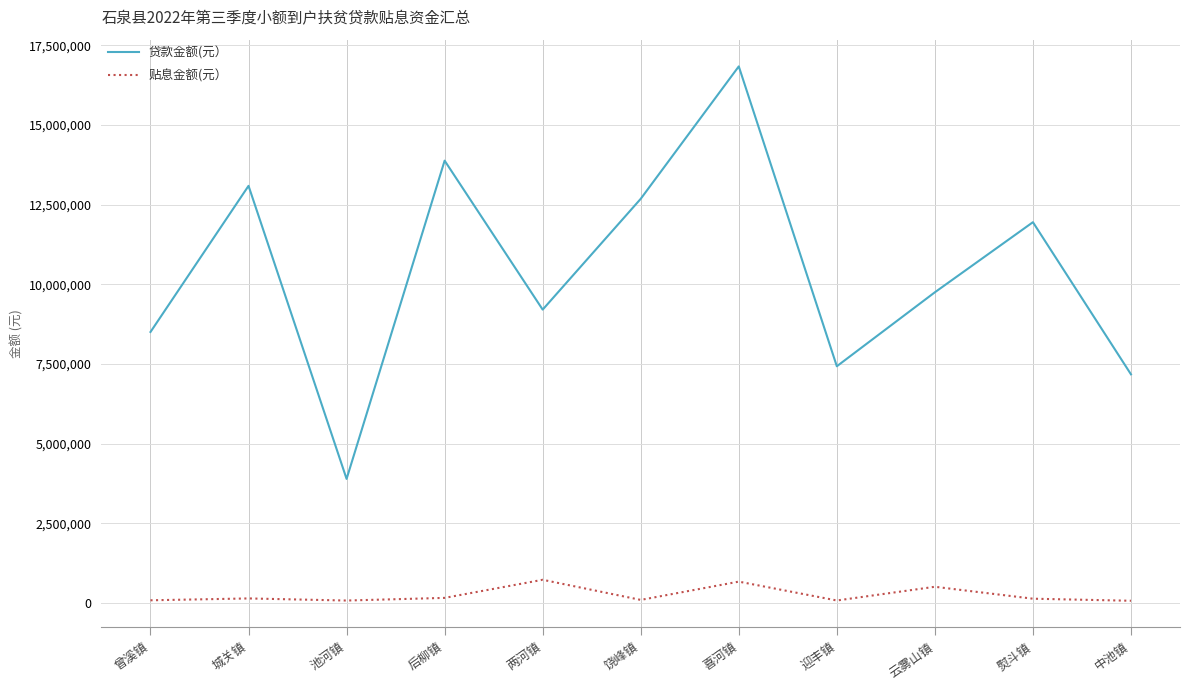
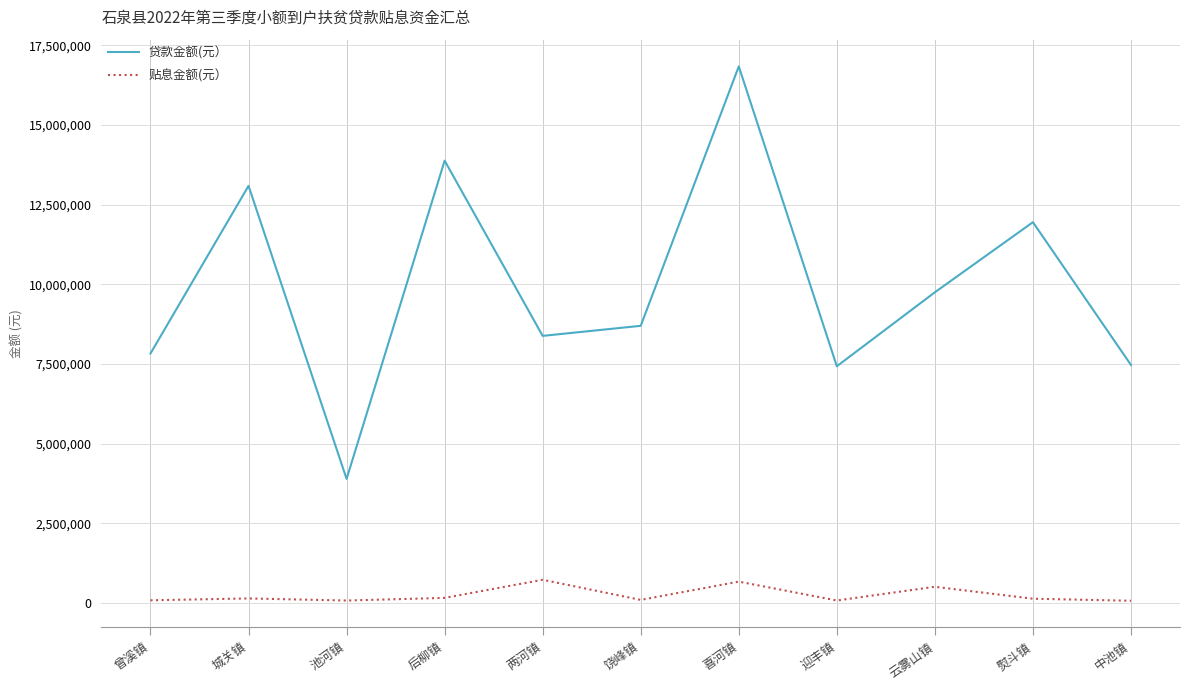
贷款金额(元）, 曾溪镇: 8,500,000 -> 7,800,000
贷款金额(元）, 两河镇: 9,200,000 -> 8,400,000
贷款金额(元）, 饶峰镇: 12,700,000 -> 8,700,000
贷款金额(元）, 中池镇: 7,200,000 -> 7,500,000
